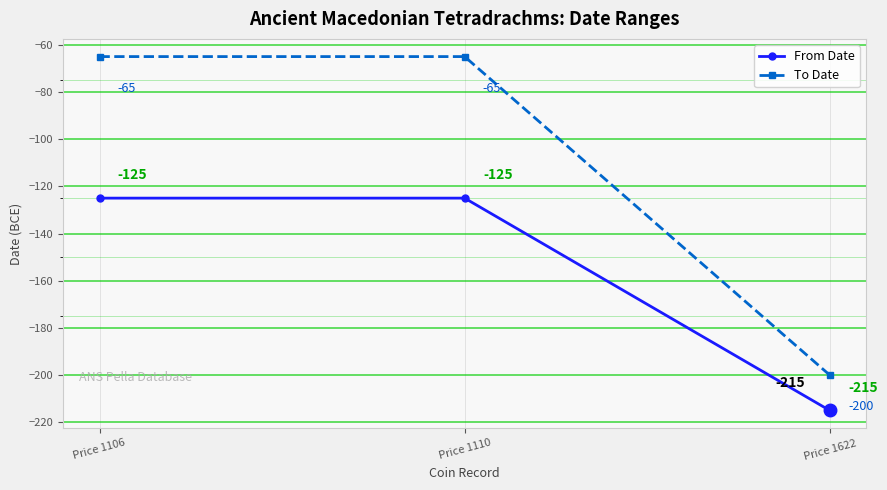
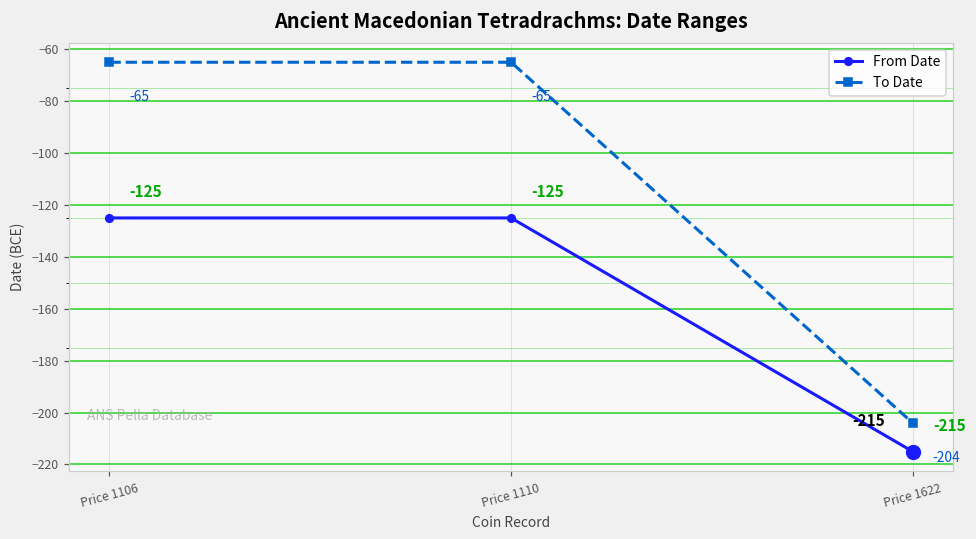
To Date, Price 1622: -200 -> -204
